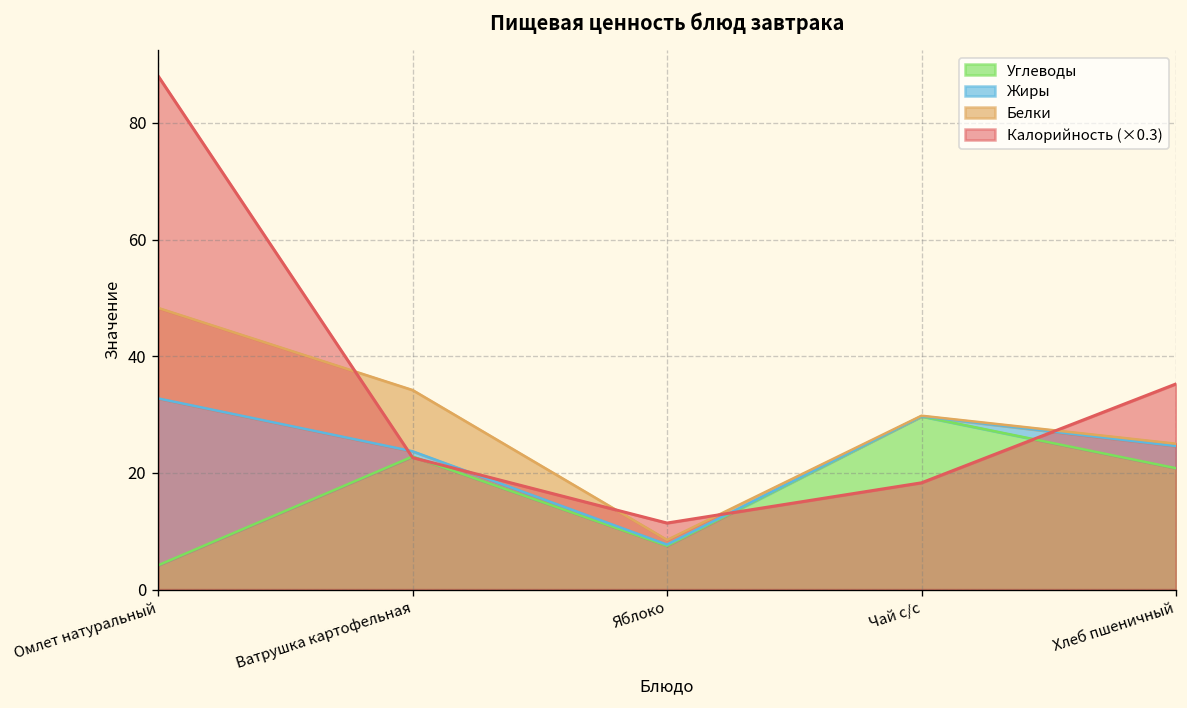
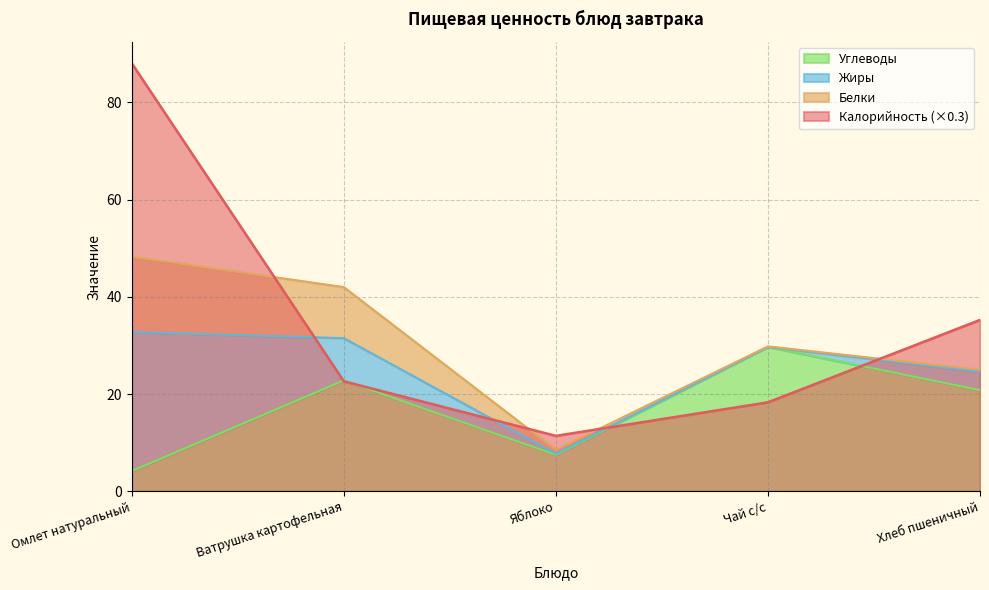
Жиры, Ватрушка картофельная: 1 -> 9
